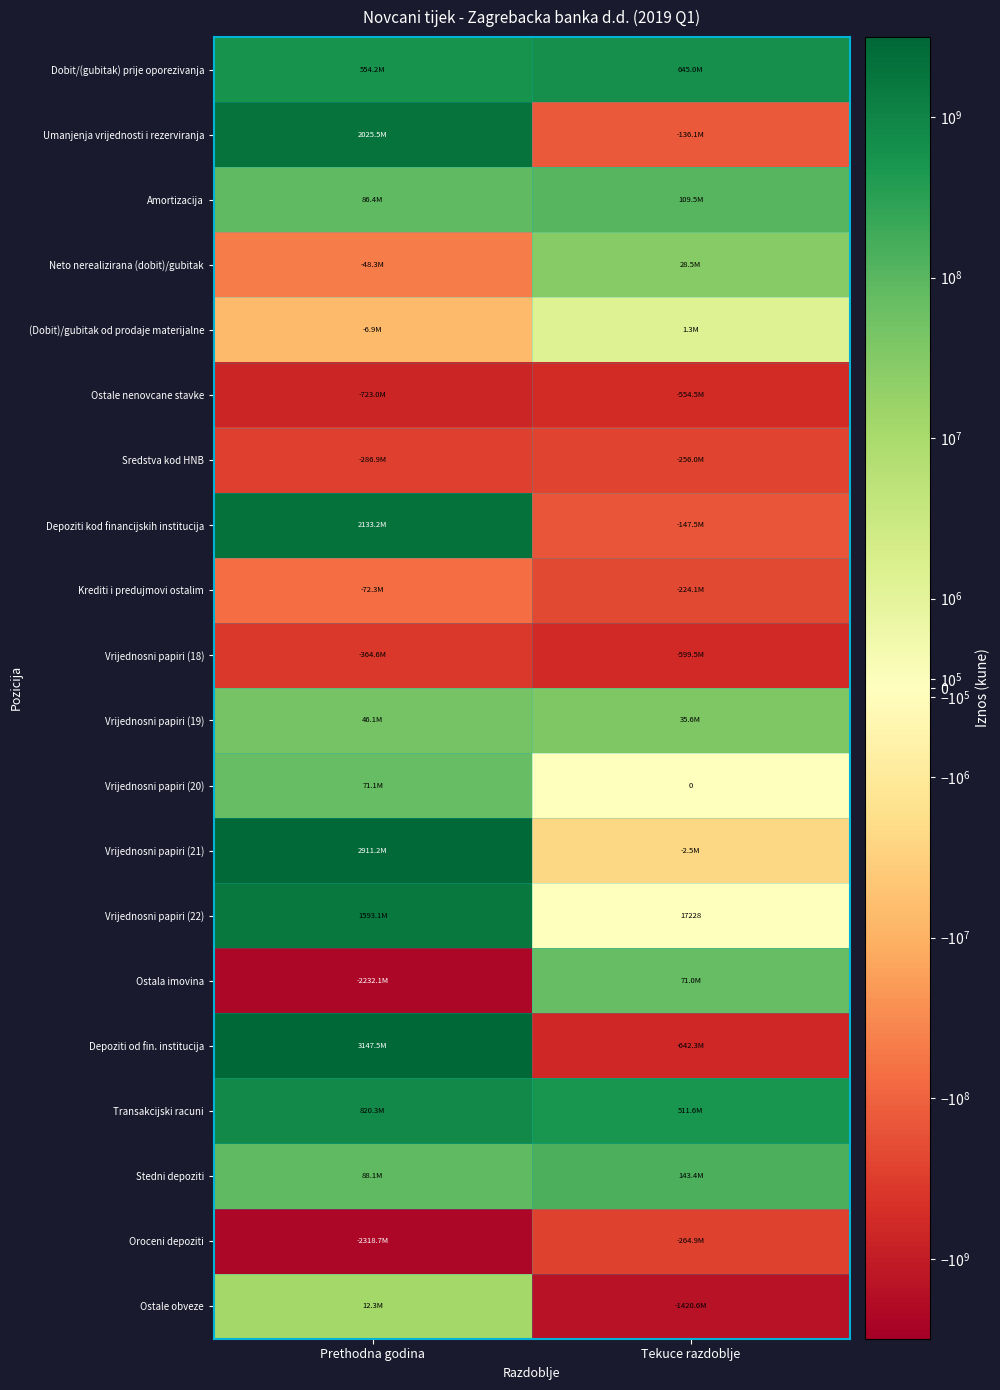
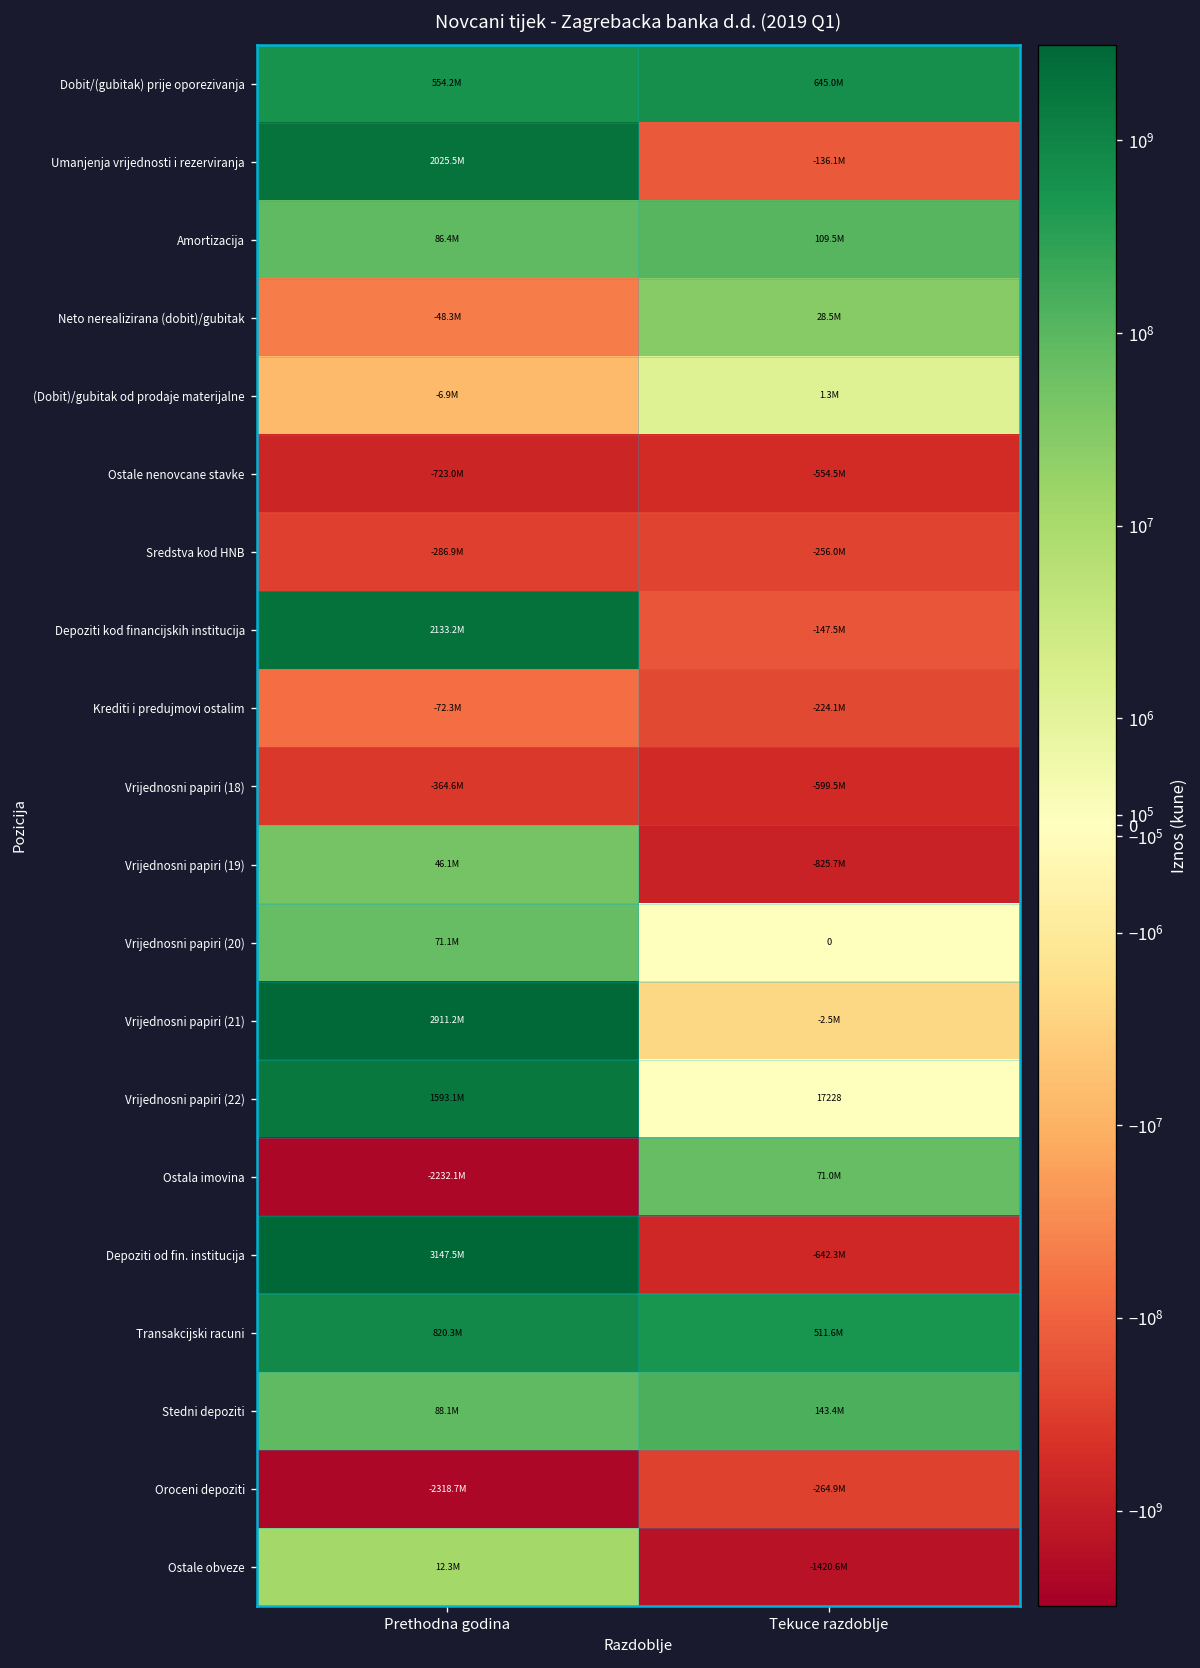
Vrijednosni papiri (19), Tekuce razdoblje: 35.6M -> -825.7M
